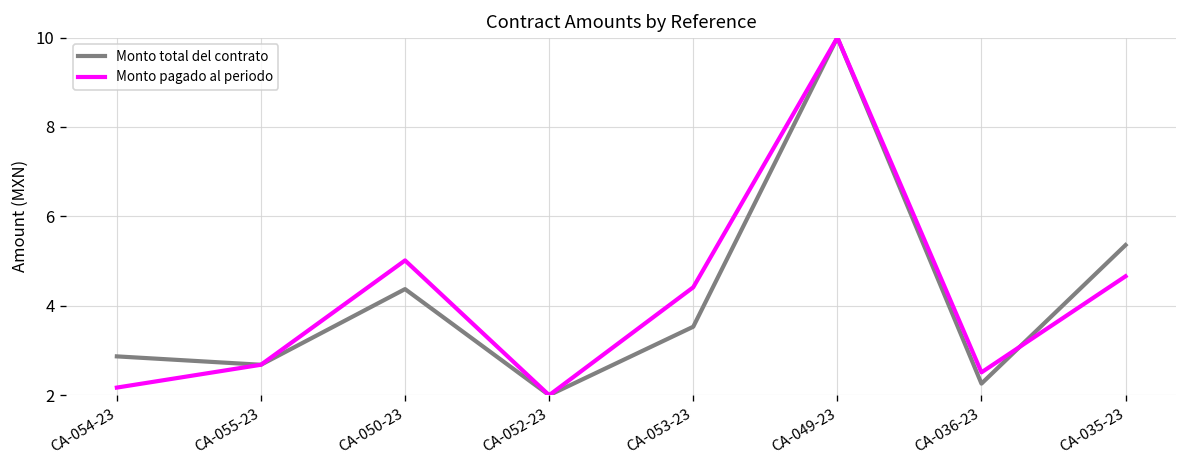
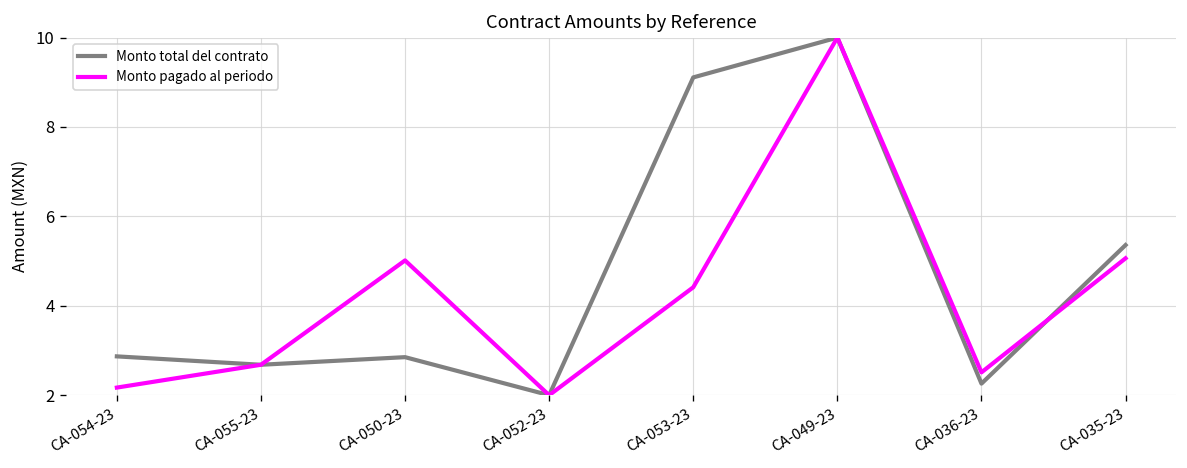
Monto total del contrato, CA-050-23: 4.4 -> 2.9
Monto total del contrato, CA-053-23: 3.5 -> 9.1
Monto pagado al periodo, CA-035-23: 4.7 -> 5.1
